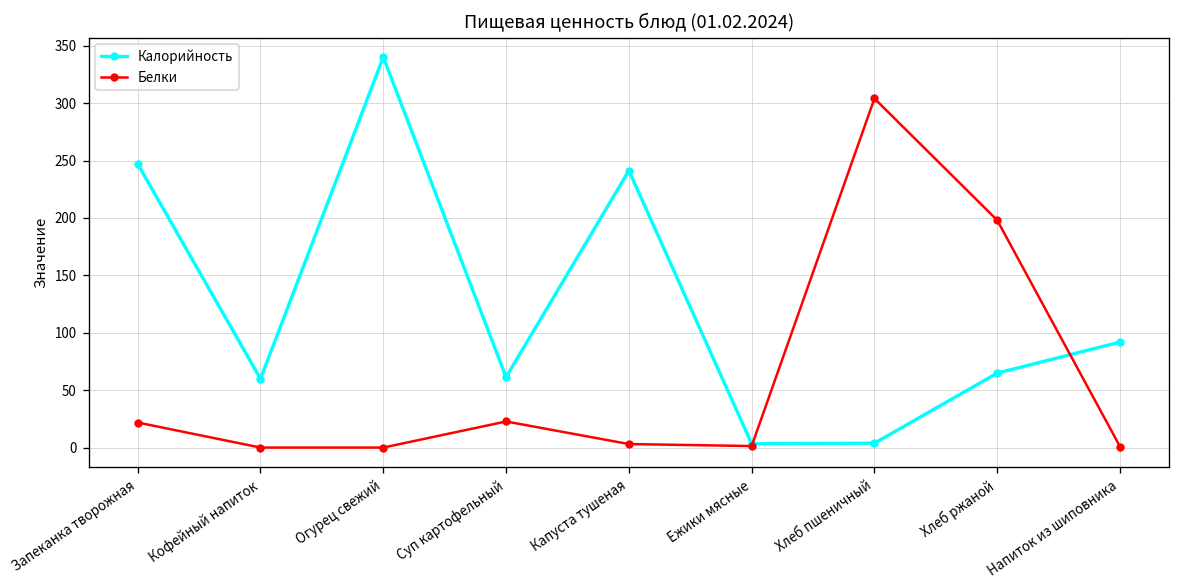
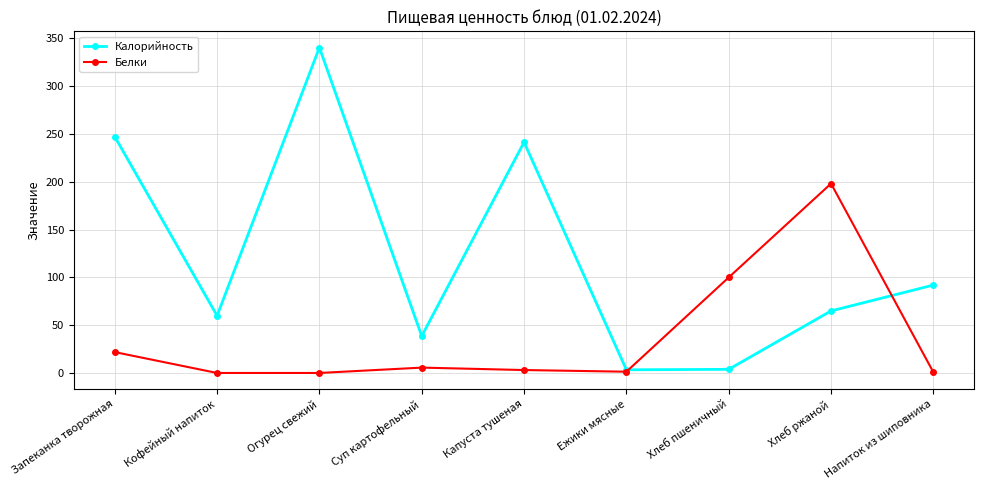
Калорийность, Суп картофельный: 60 -> 40
Белки, Суп картофельный: 20 -> 10
Белки, Хлеб пшеничный: 300 -> 100
